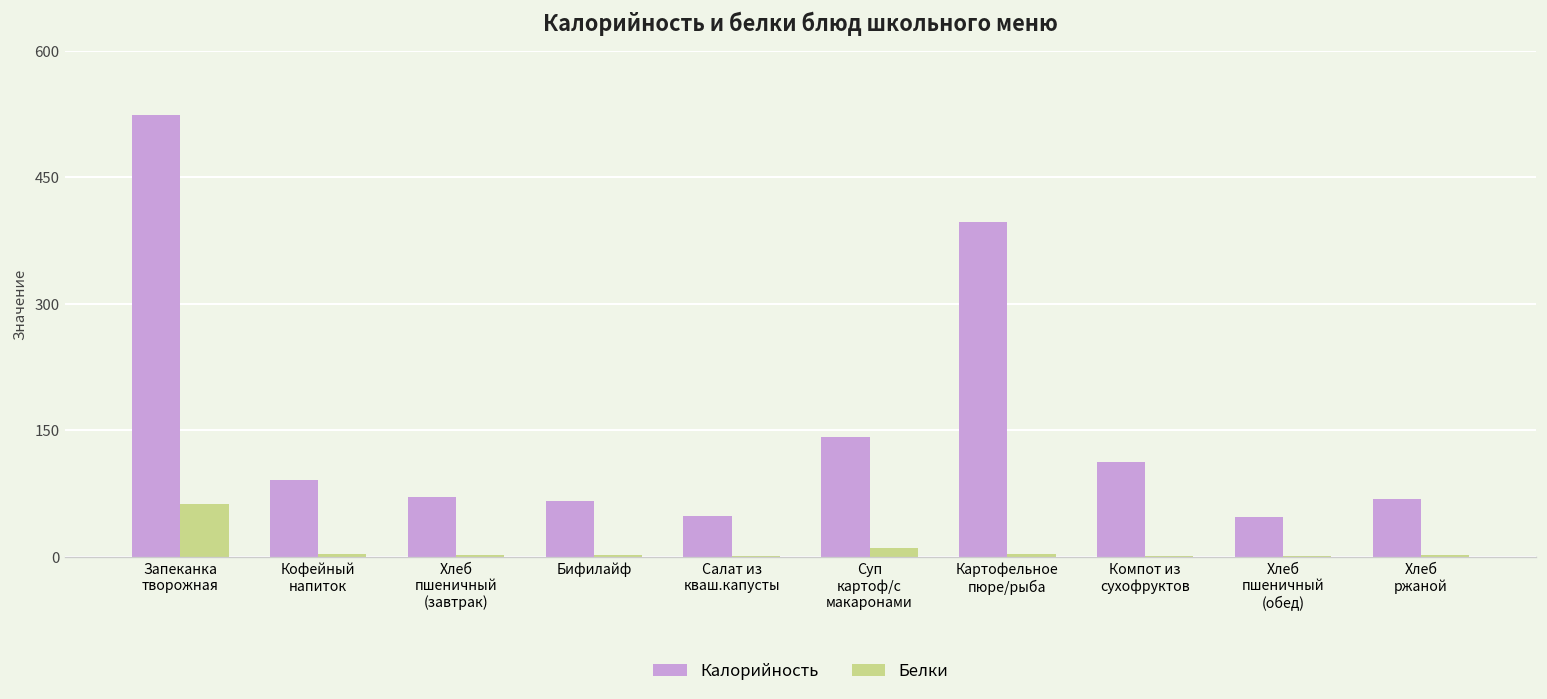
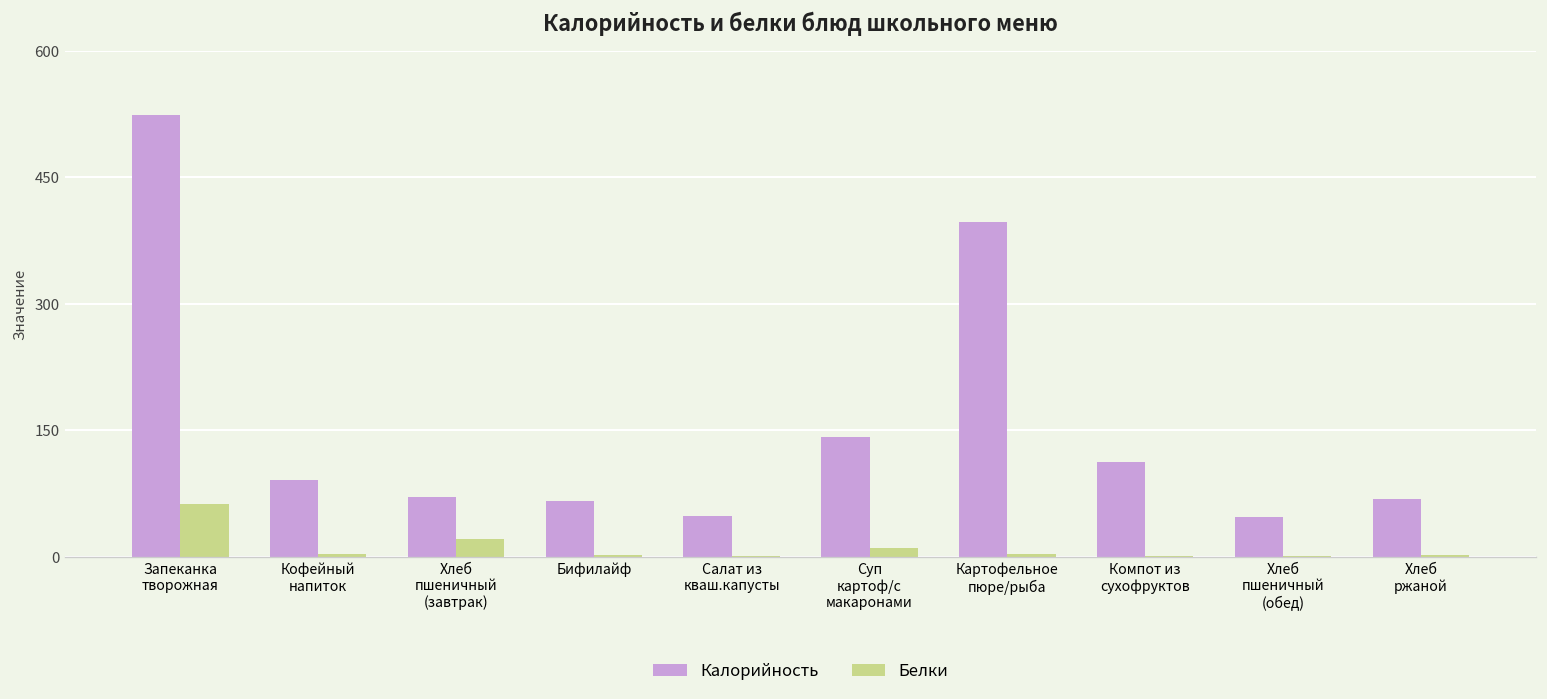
Белки, Хлеб пшеничный (завтрак): 0 -> 20
